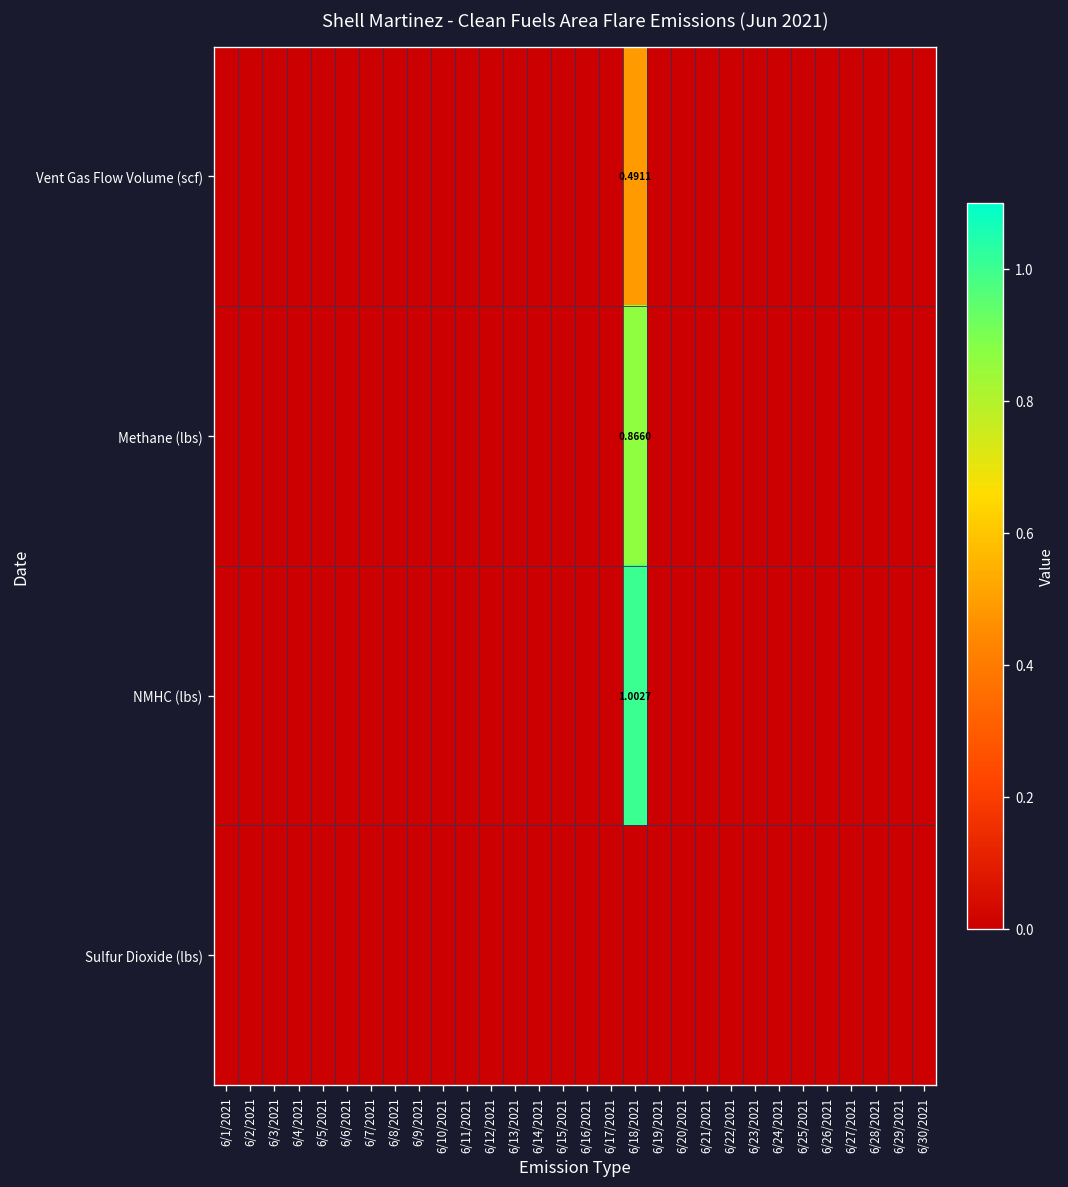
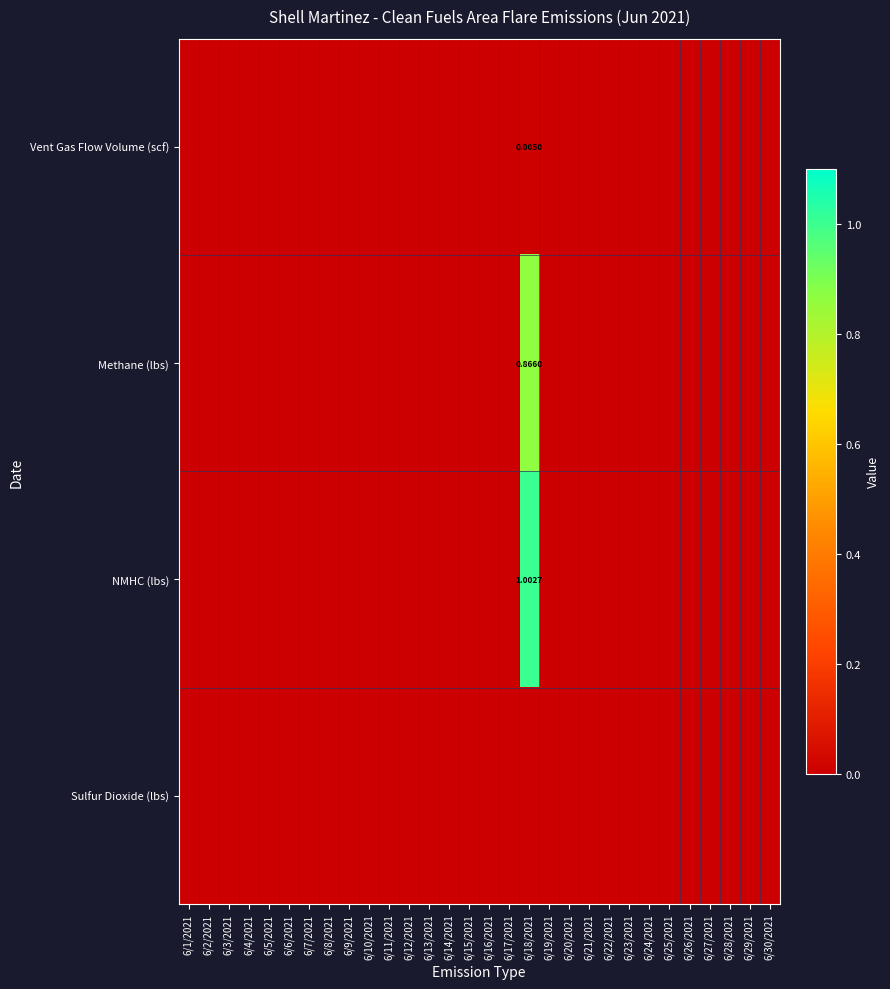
Vent Gas Flow Volume (scf), 6/18/2021: 0.4911 -> 0.0050
